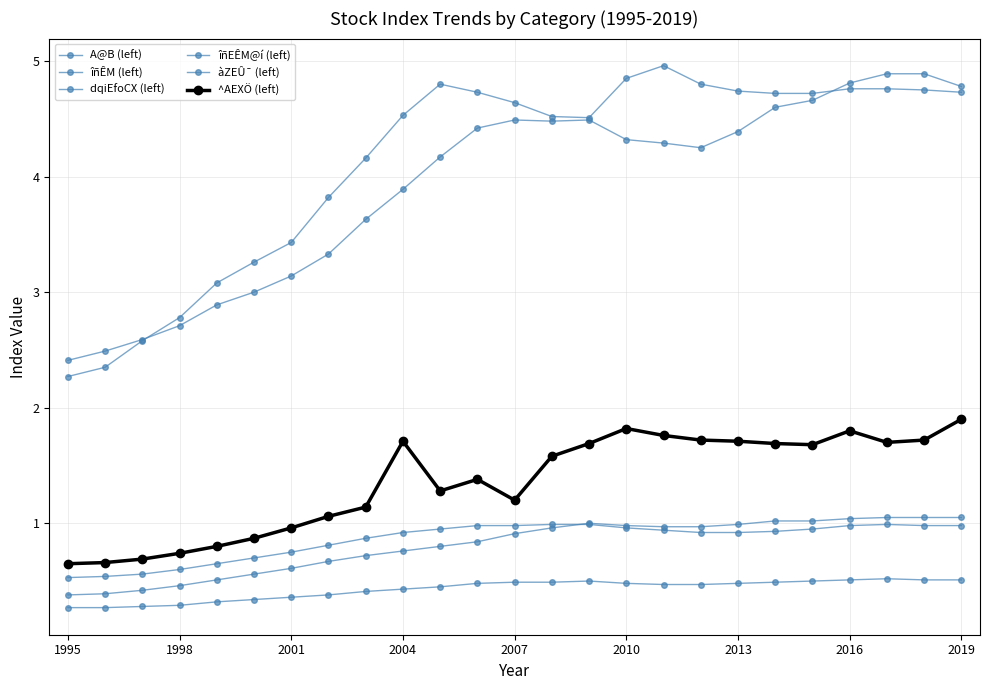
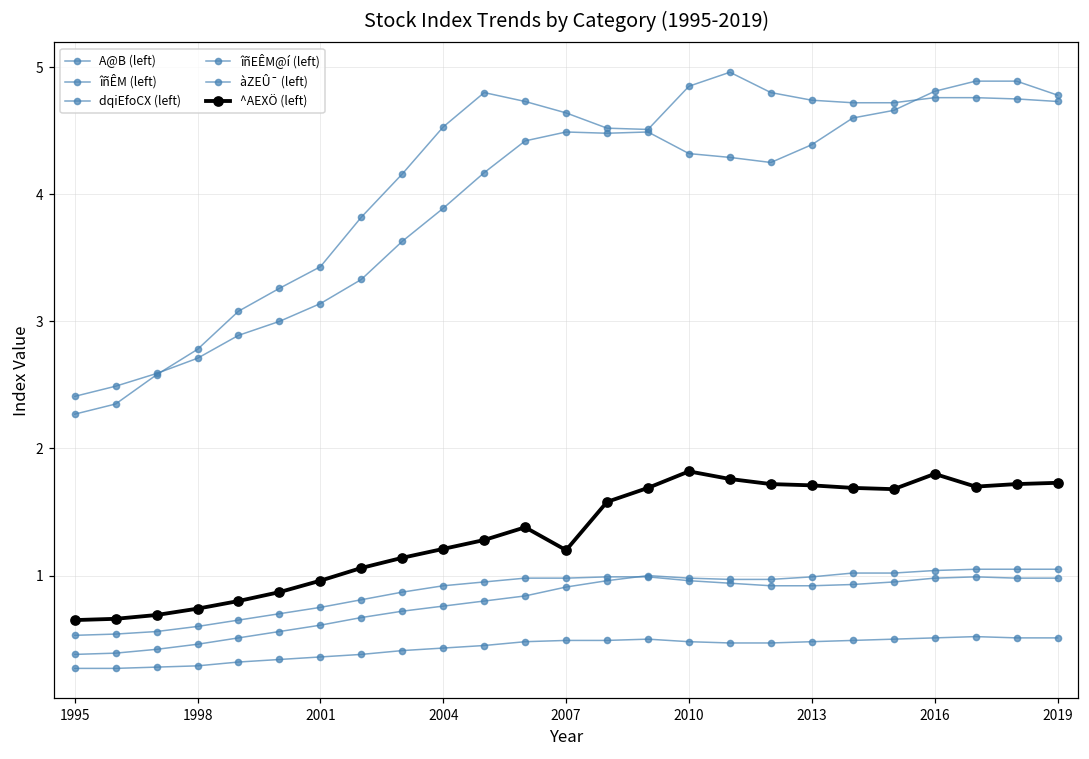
^AEXÖ (left), 2004: 1.71 -> 1.21
^AEXÖ (left), 2019: 1.90 -> 1.73
